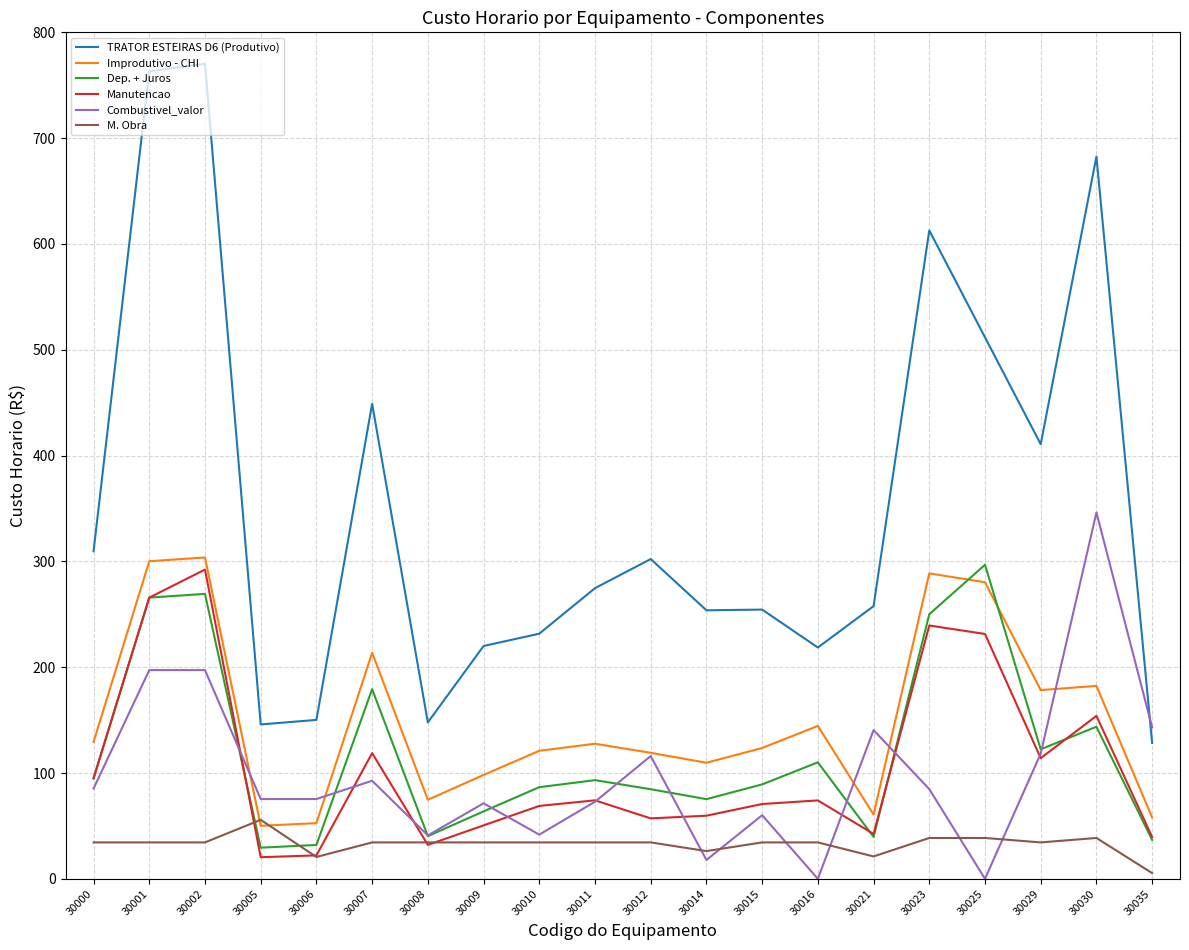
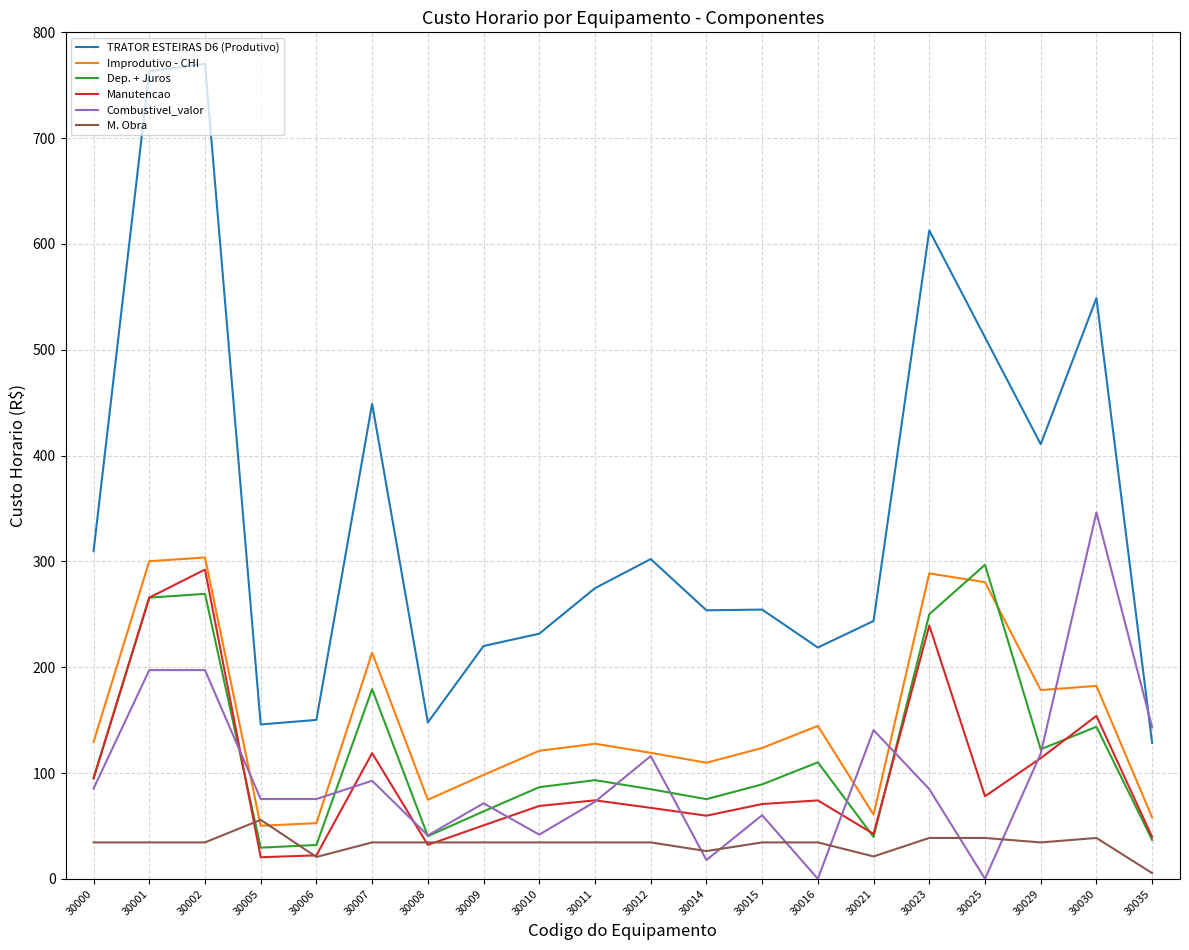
Manutencao, 30012: 57 -> 67
TRATOR ESTEIRAS D6 (Produtivo), 30021: 258 -> 244
Manutencao, 30025: 231 -> 78
TRATOR ESTEIRAS D6 (Produtivo), 30030: 683 -> 549
